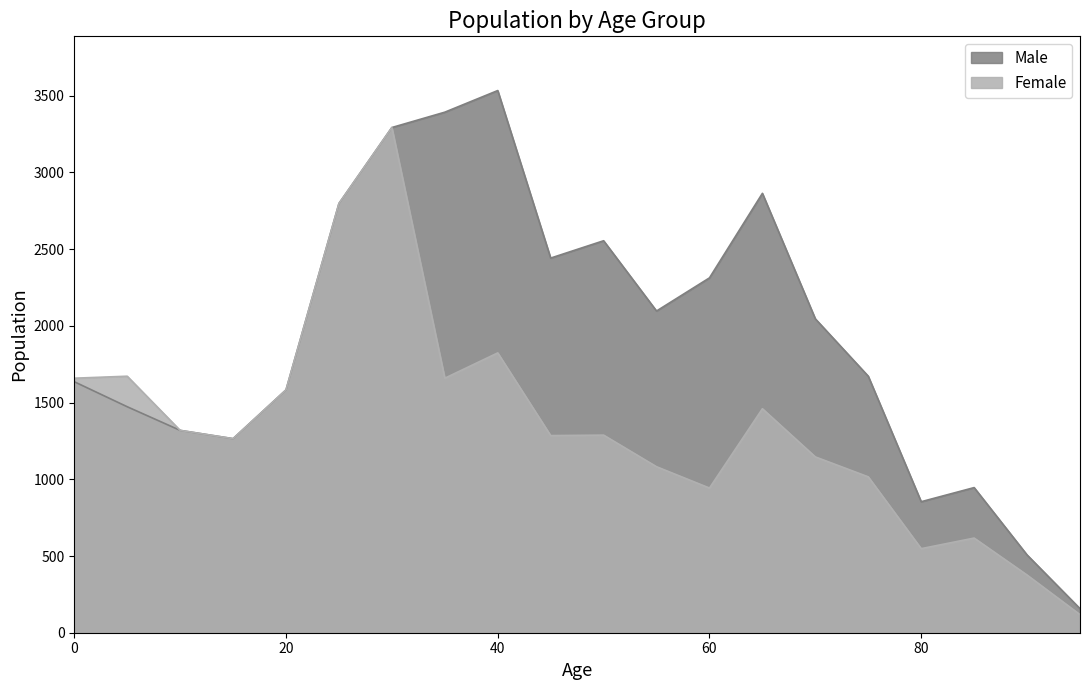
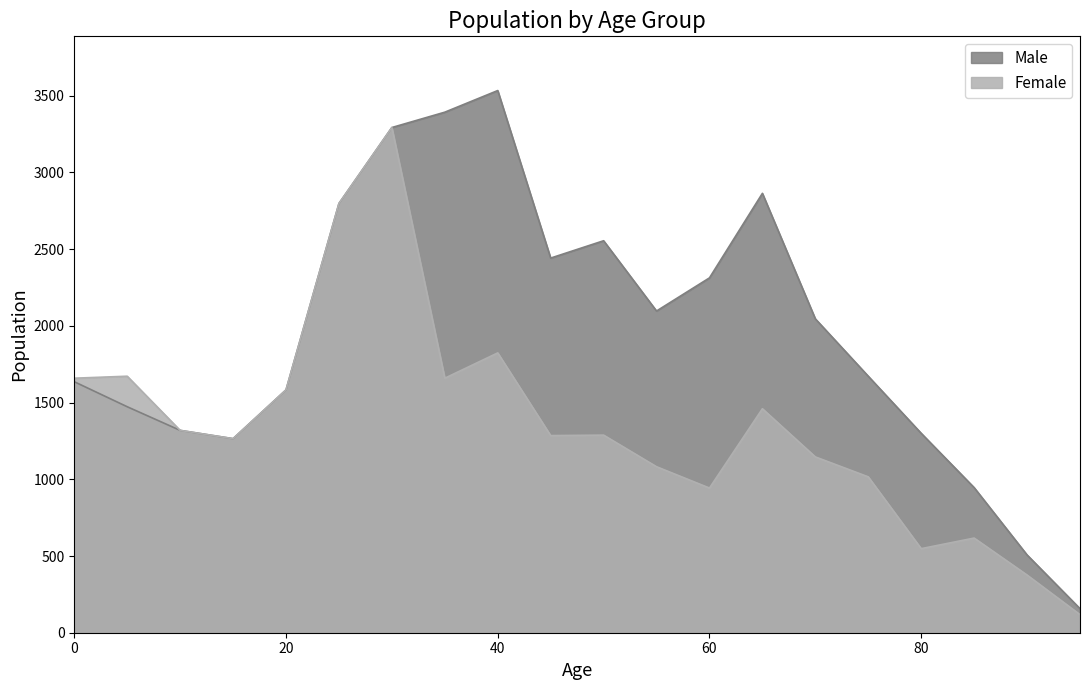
Male, 80: 850 -> 1300
